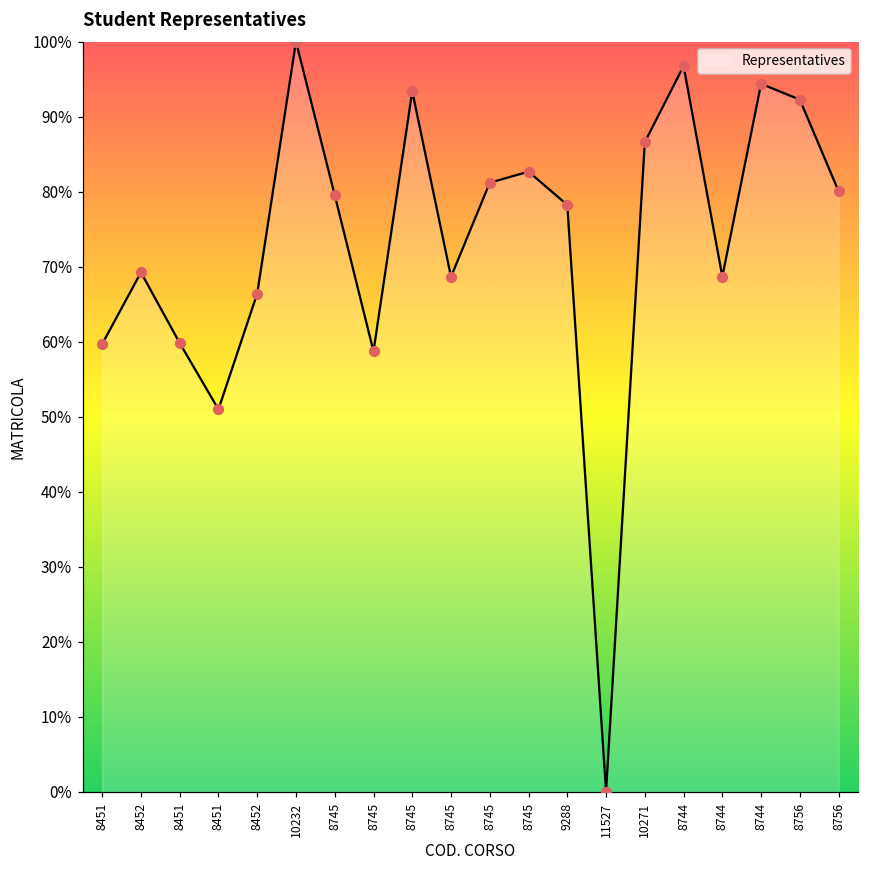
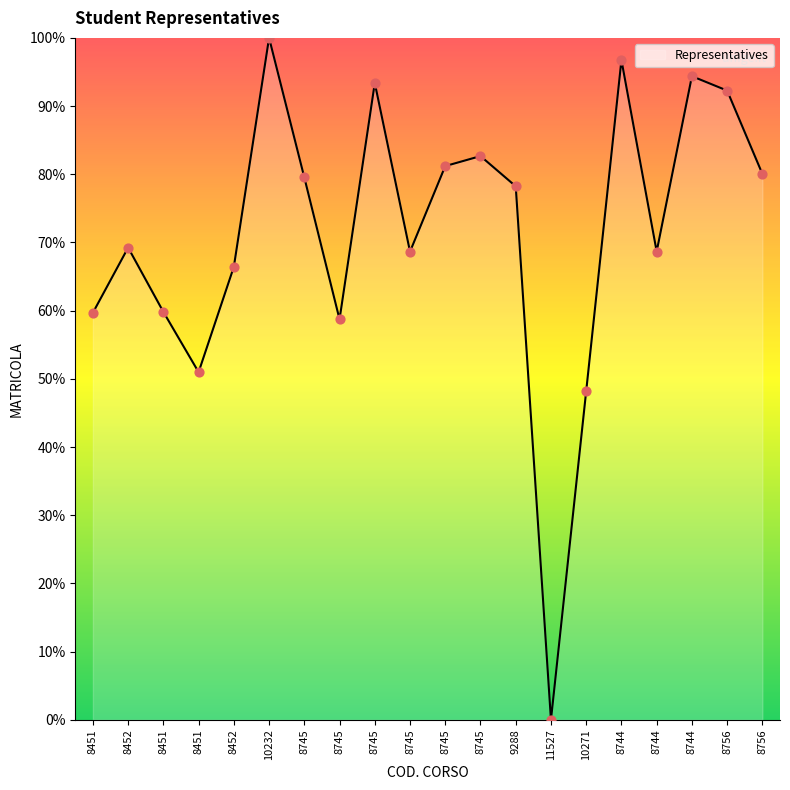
10271: 87% -> 48%
